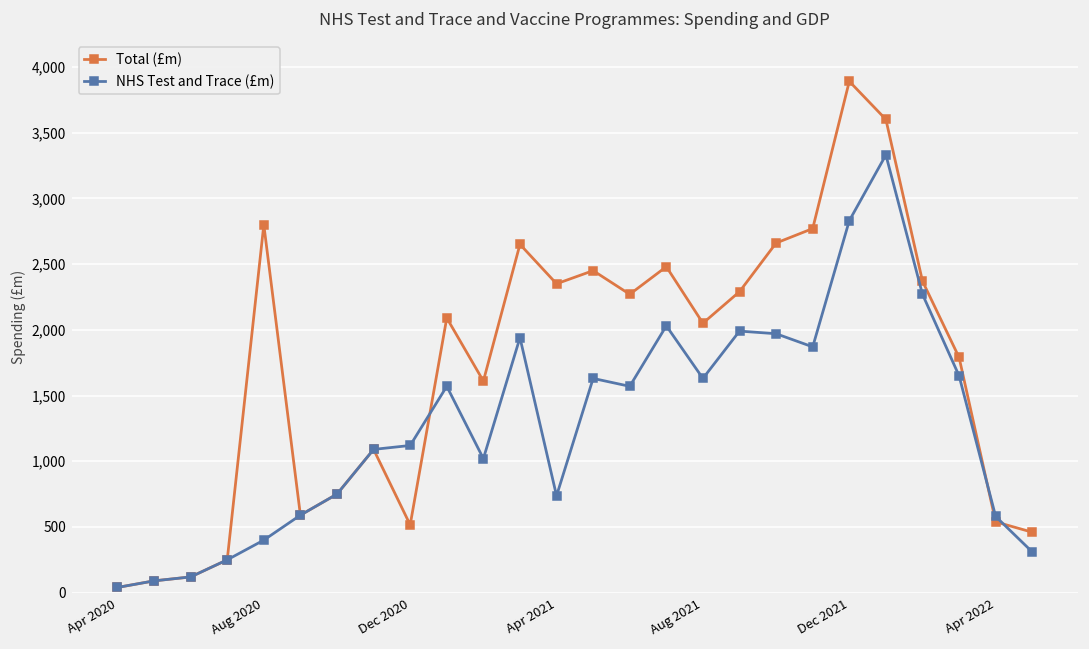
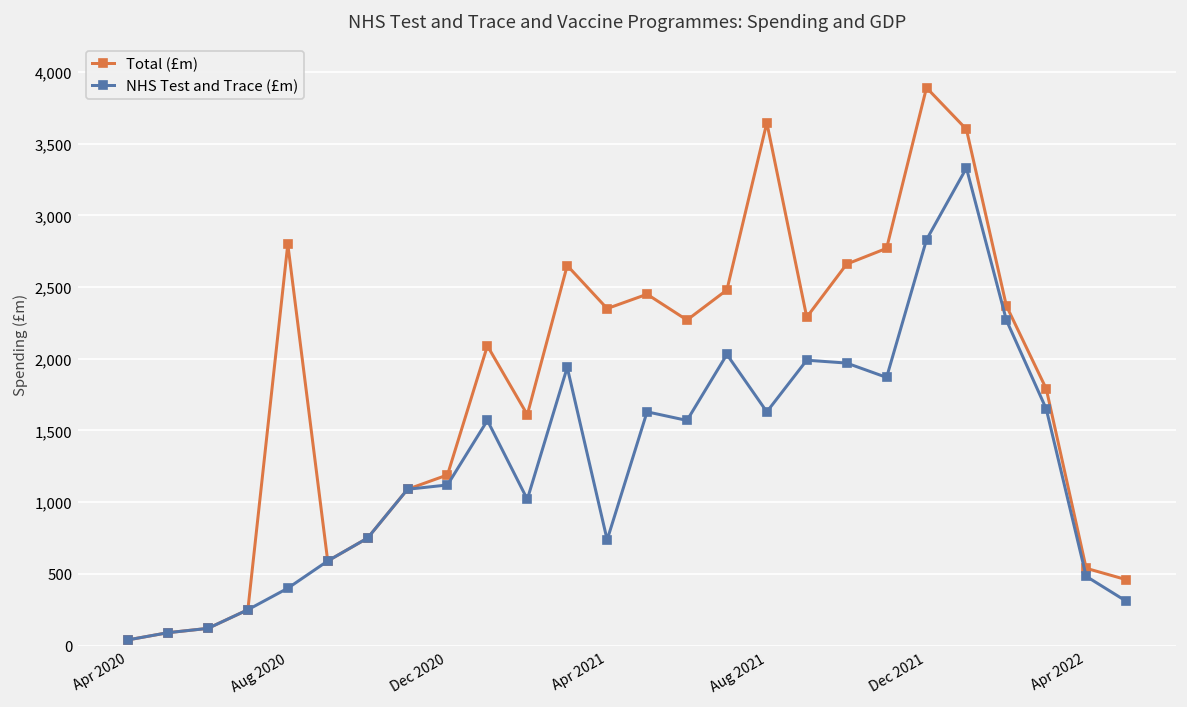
Total (£m), Dec 2020: 520 -> 1,190
Total (£m), Aug 2021: 2,050 -> 3,650
NHS Test and Trace (£m), Apr 2022: 580 -> 480
